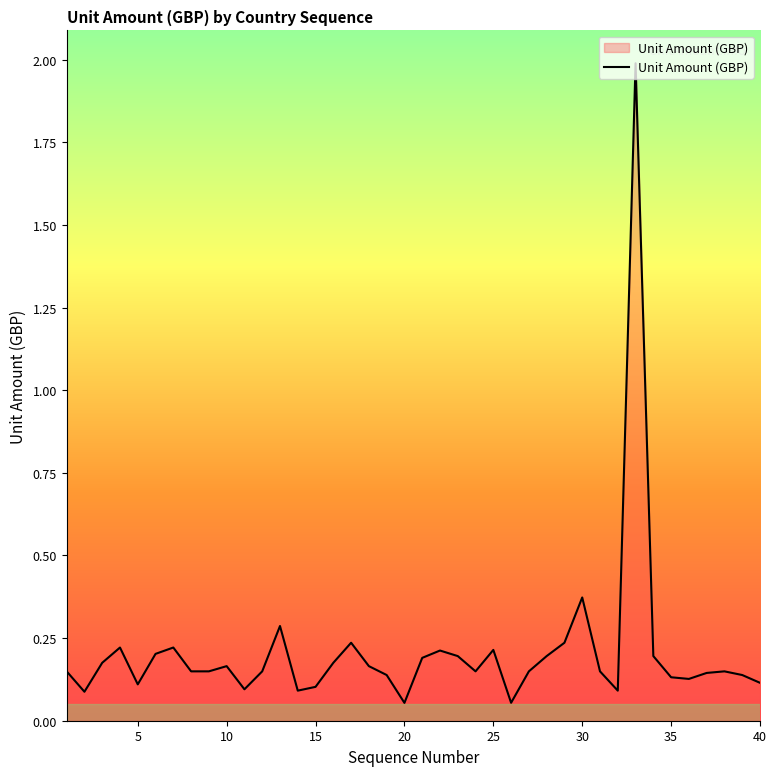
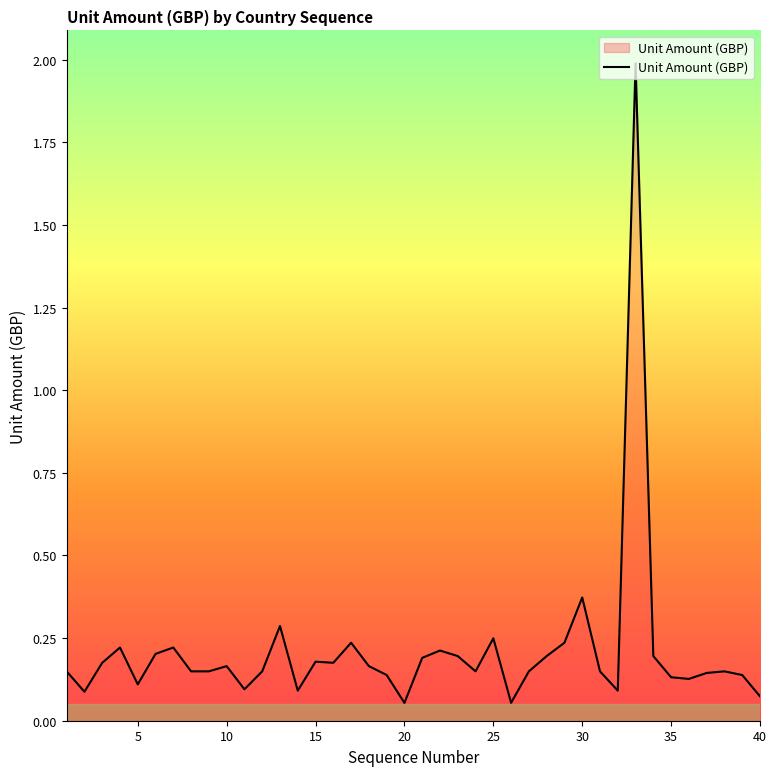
15: 0.10 -> 0.18
25: 0.21 -> 0.25
40: 0.11 -> 0.07
